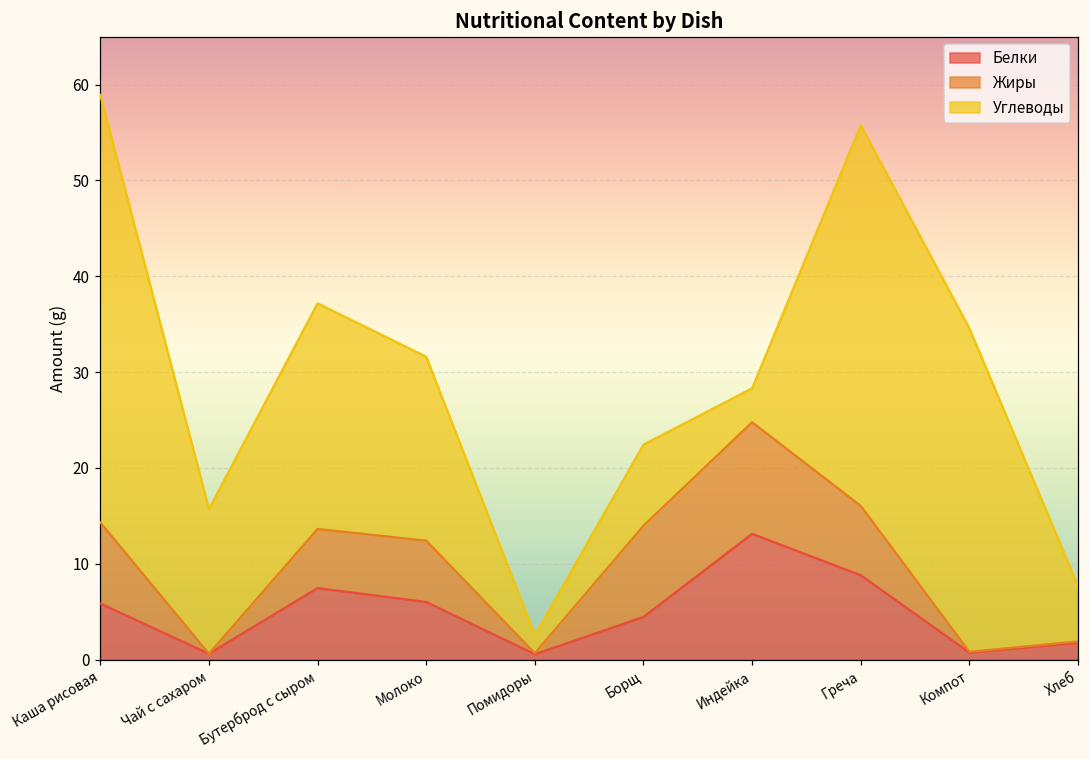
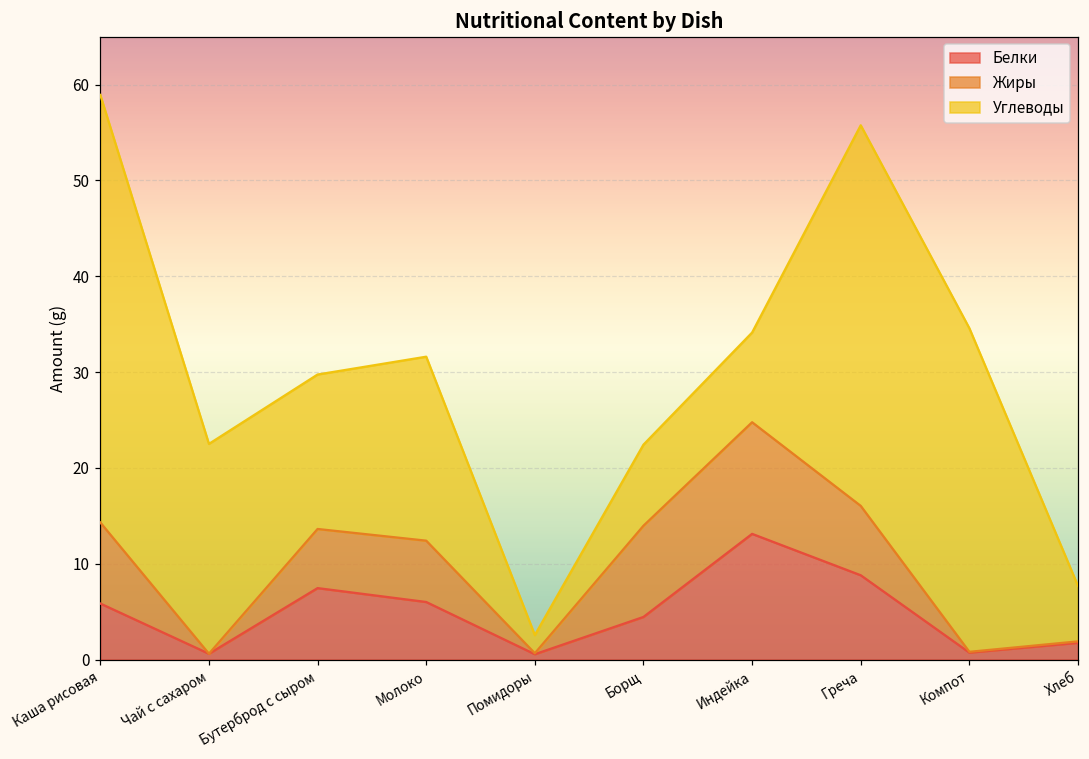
Углеводы, Чай с сахаром: 15 -> 22
Углеводы, Бутерброд с сыром: 24 -> 16
Углеводы, Индейка: 4 -> 9
